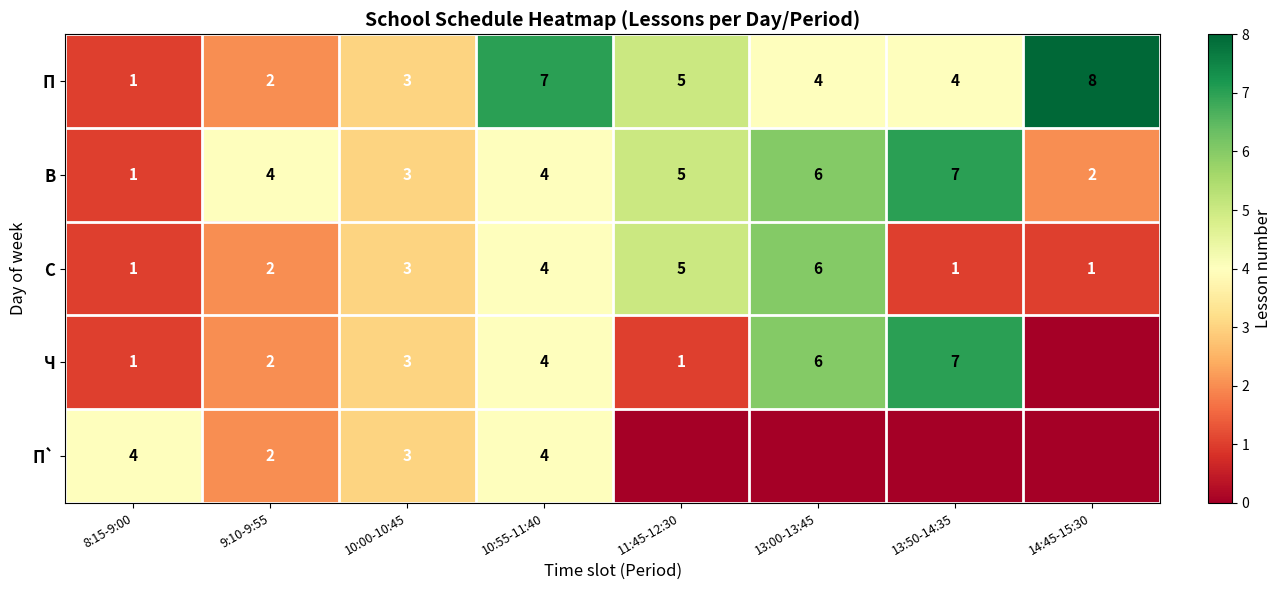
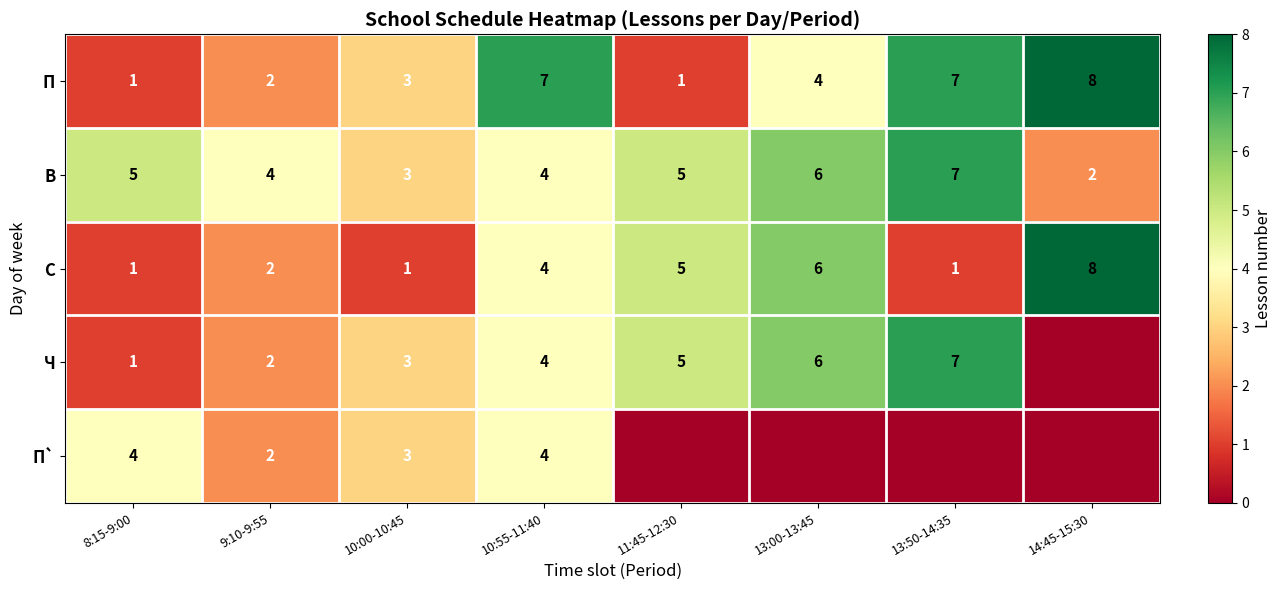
П, 11:45-12:30: 5 -> 1
П, 13:50-14:35: 4 -> 7
В, 8:15-9:00: 1 -> 5
С, 10:00-10:45: 3 -> 1
С, 14:45-15:30: 1 -> 8
Ч, 11:45-12:30: 1 -> 5
